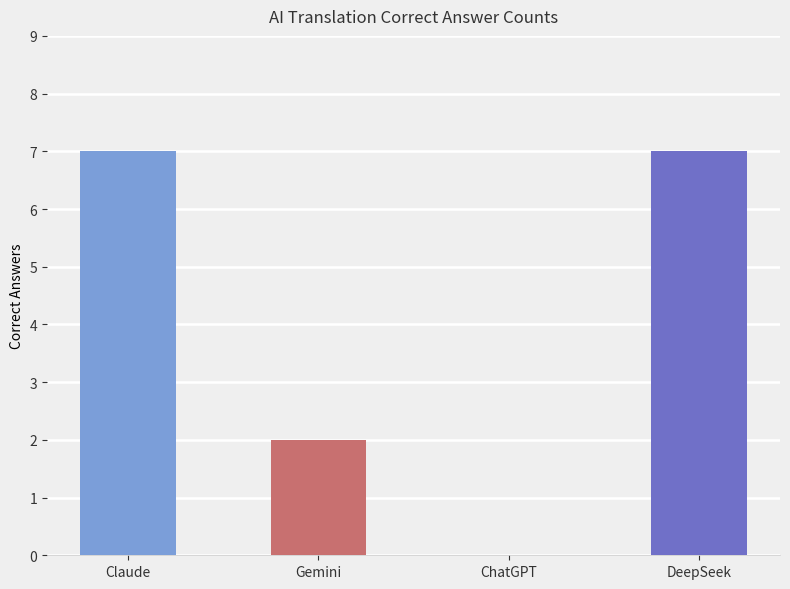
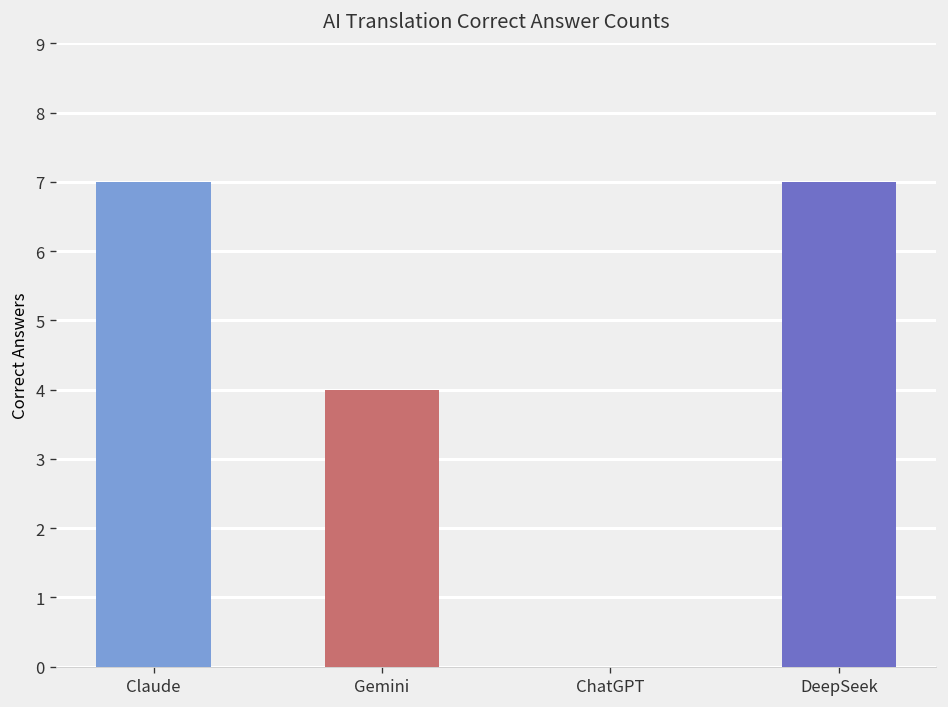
Gemini: 2 -> 4
